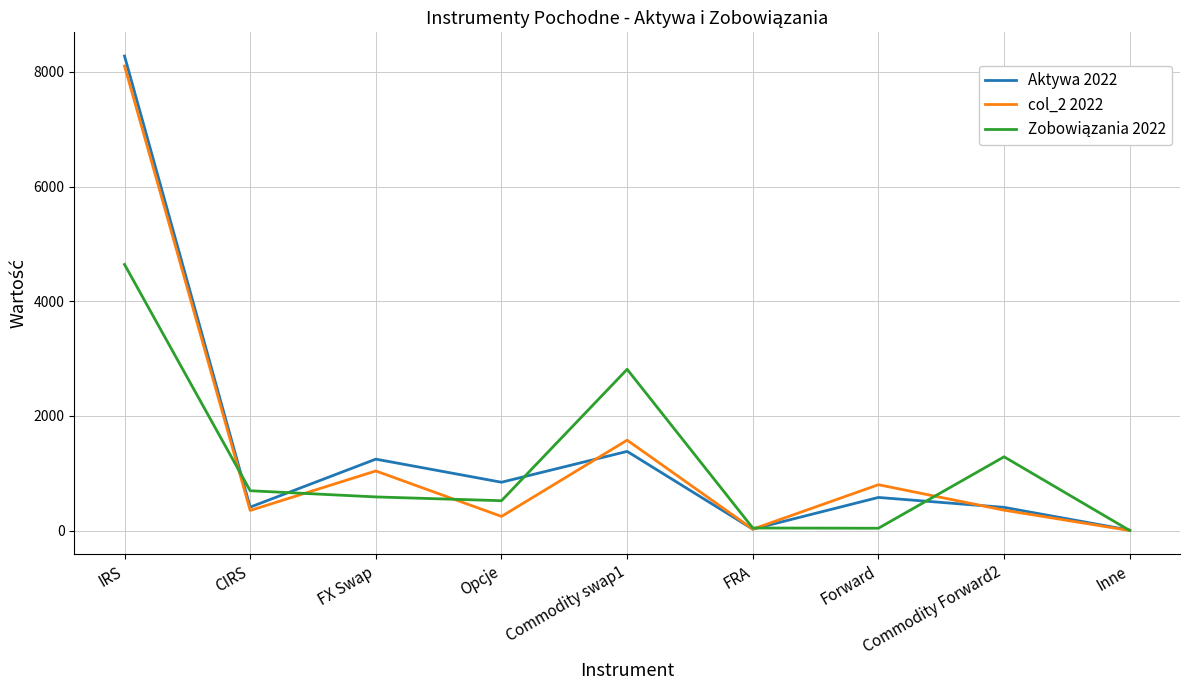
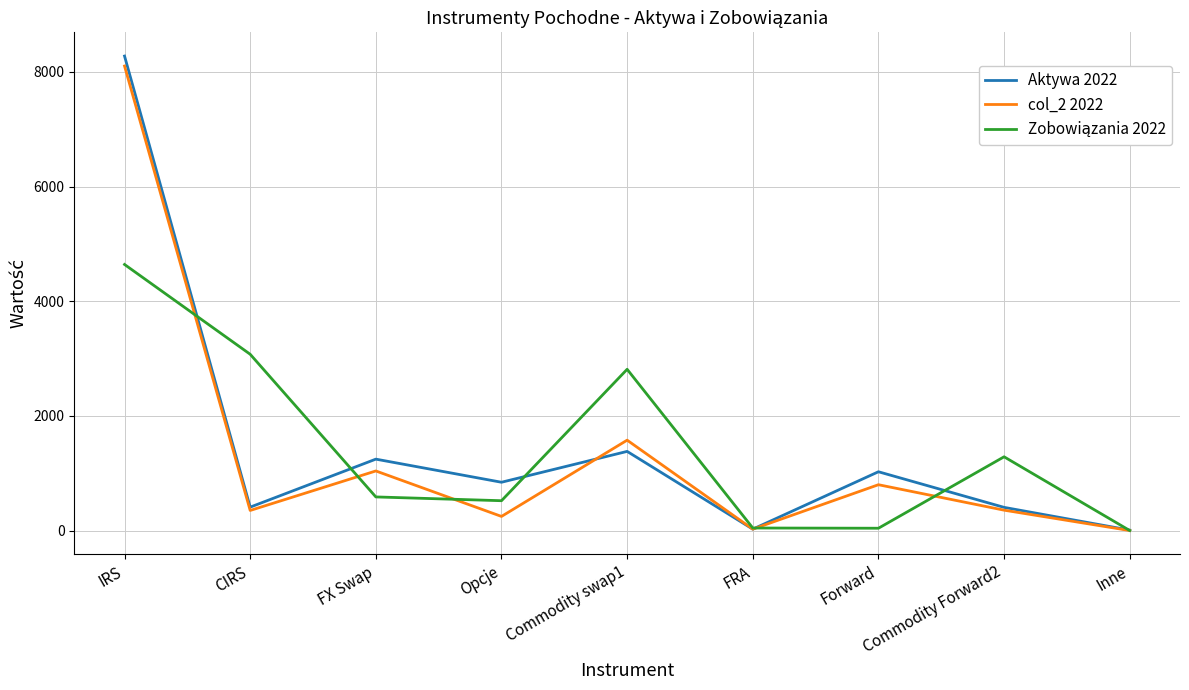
Zobowiązania 2022, CIRS: 700 -> 3100
Aktywa 2022, Forward: 600 -> 1000
